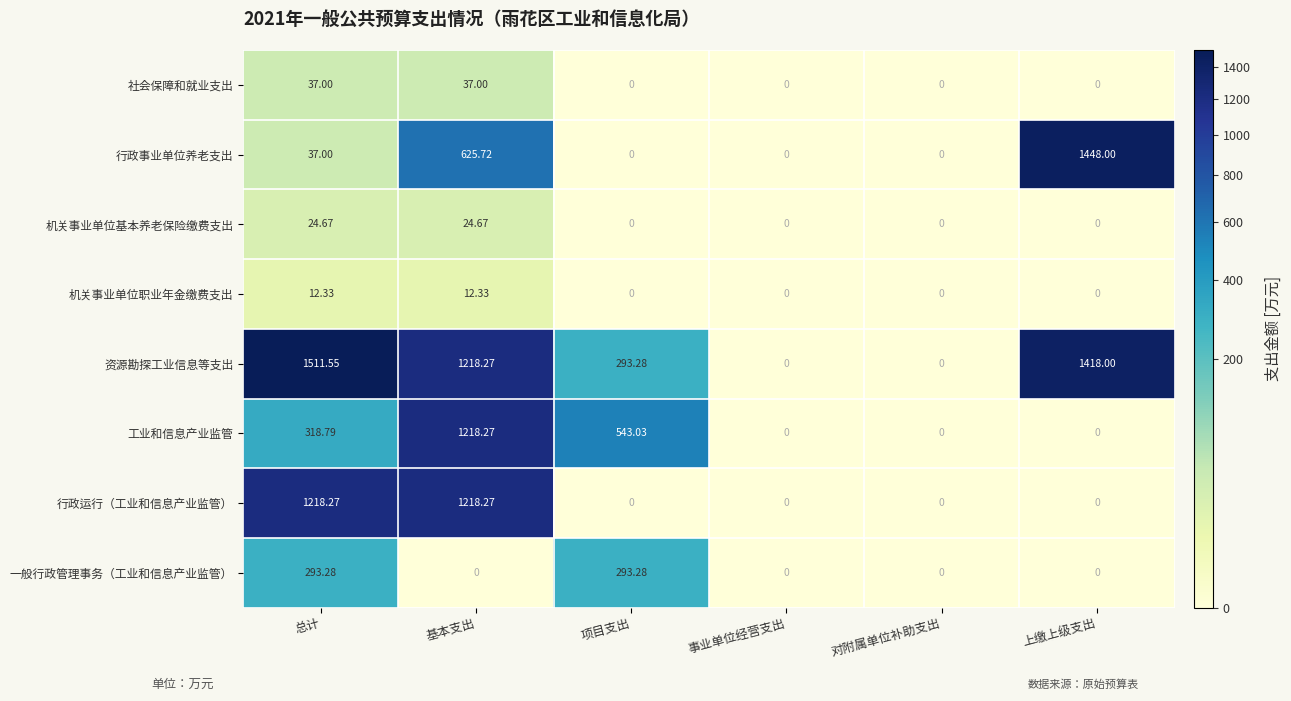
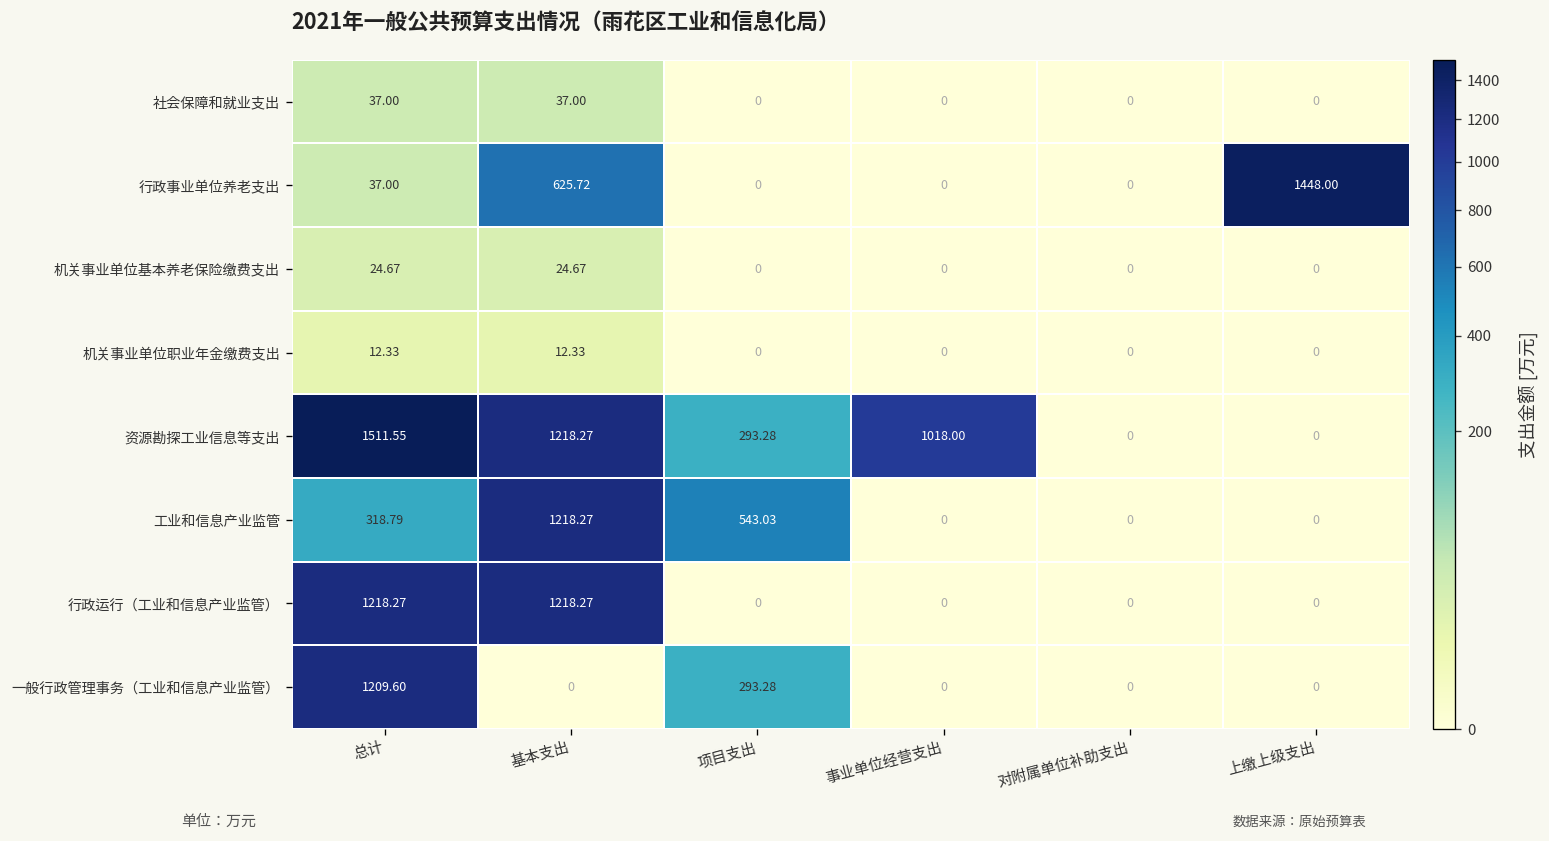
资源勘探工业信息等支出, 事业单位经营支出: 0 -> 1018.00
资源勘探工业信息等支出, 上缴上级支出: 1418.00 -> 0
一般行政管理事务（工业和信息产业监管）, 总计: 293.28 -> 1209.60
